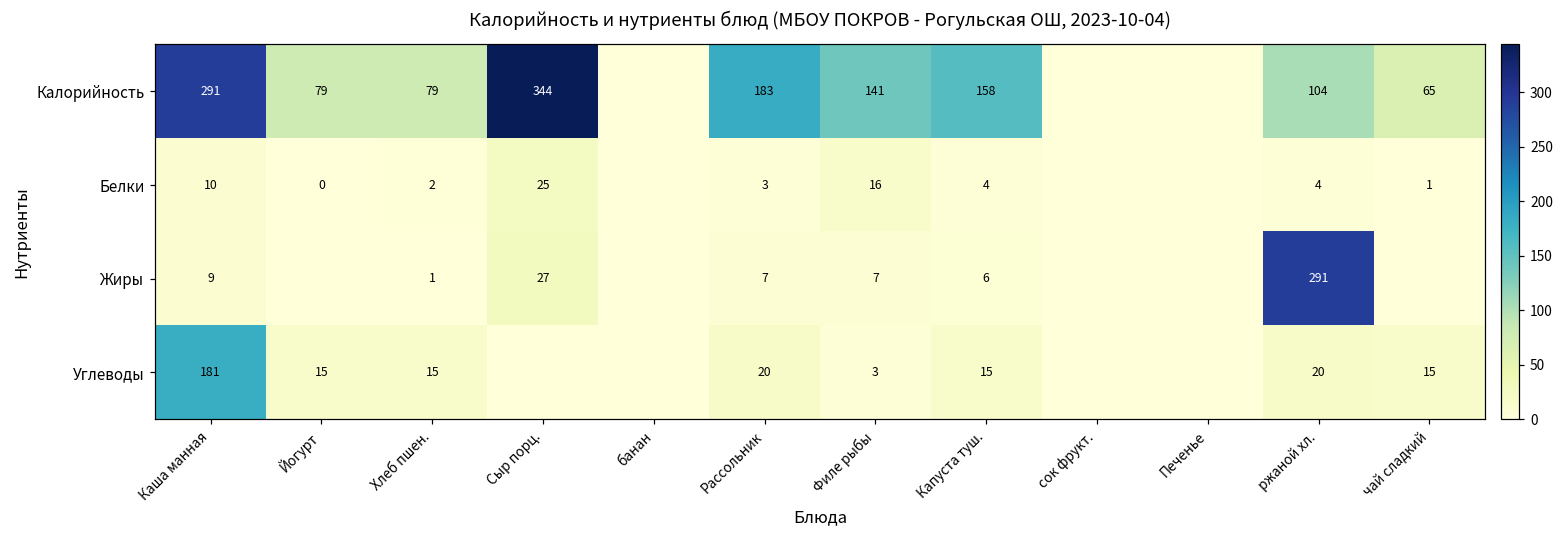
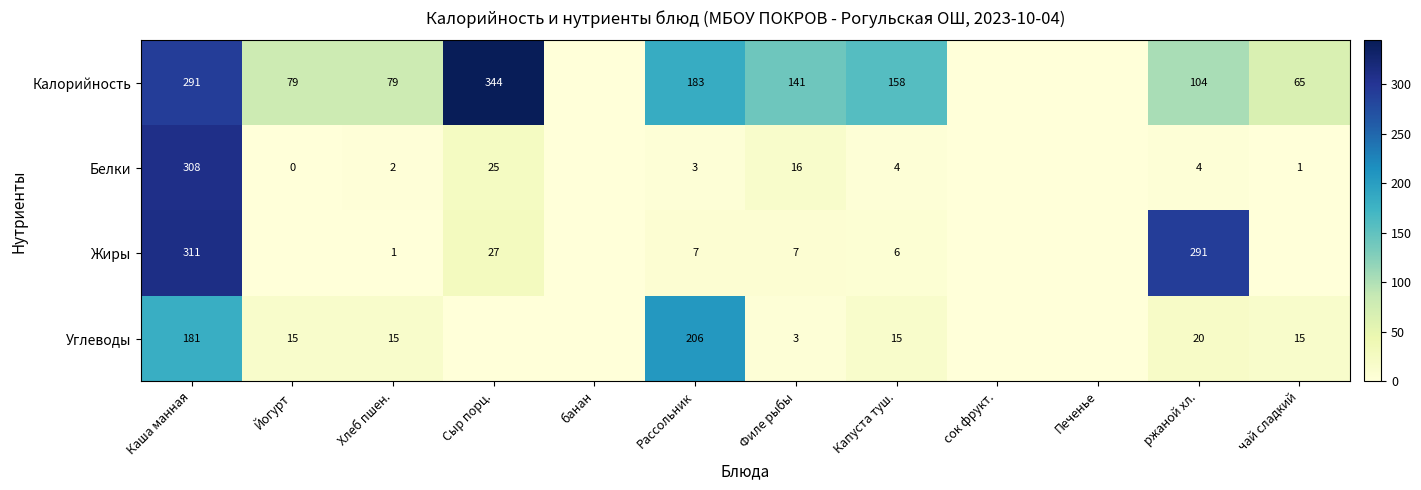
Белки, Каша манная: 10 -> 308
Жиры, Каша манная: 9 -> 311
Углеводы, Рассольник: 20 -> 206
